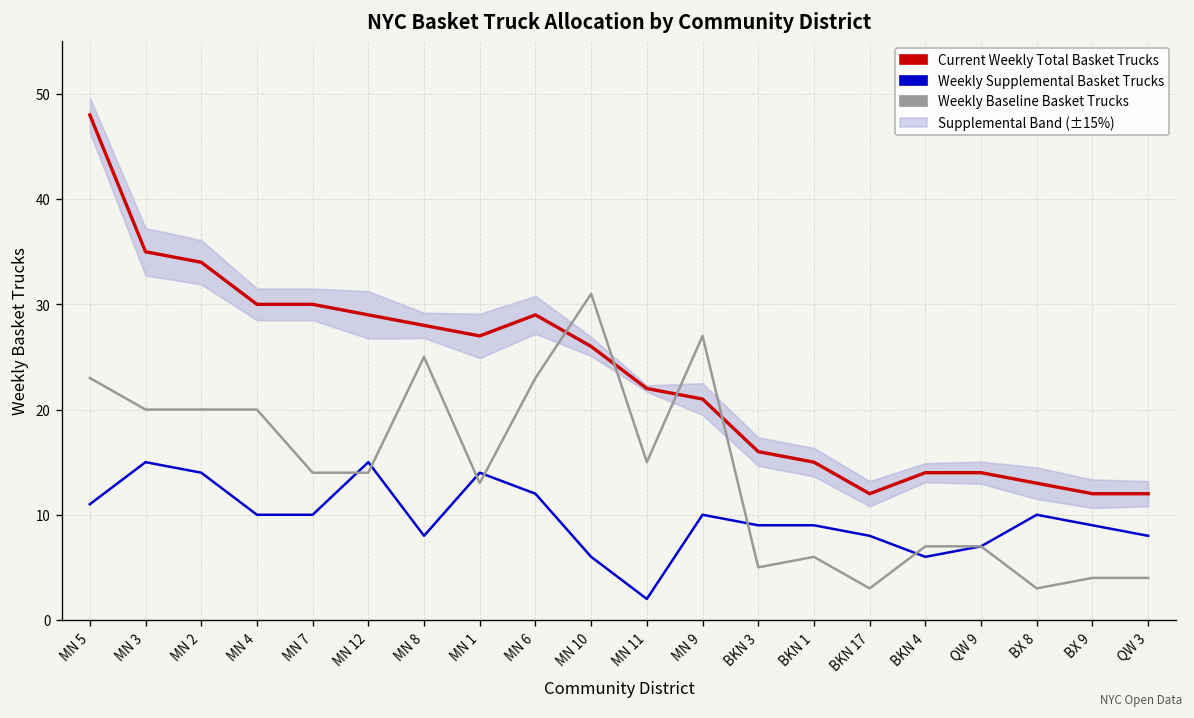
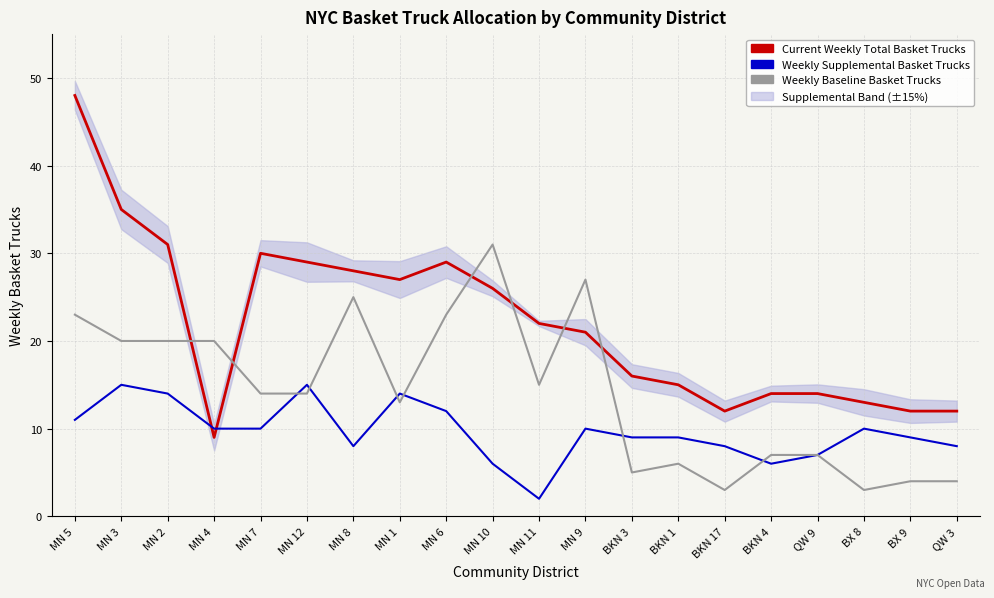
Current Weekly Total Basket Trucks, MN 2: 34 -> 31
Current Weekly Total Basket Trucks, MN 4: 30 -> 9
